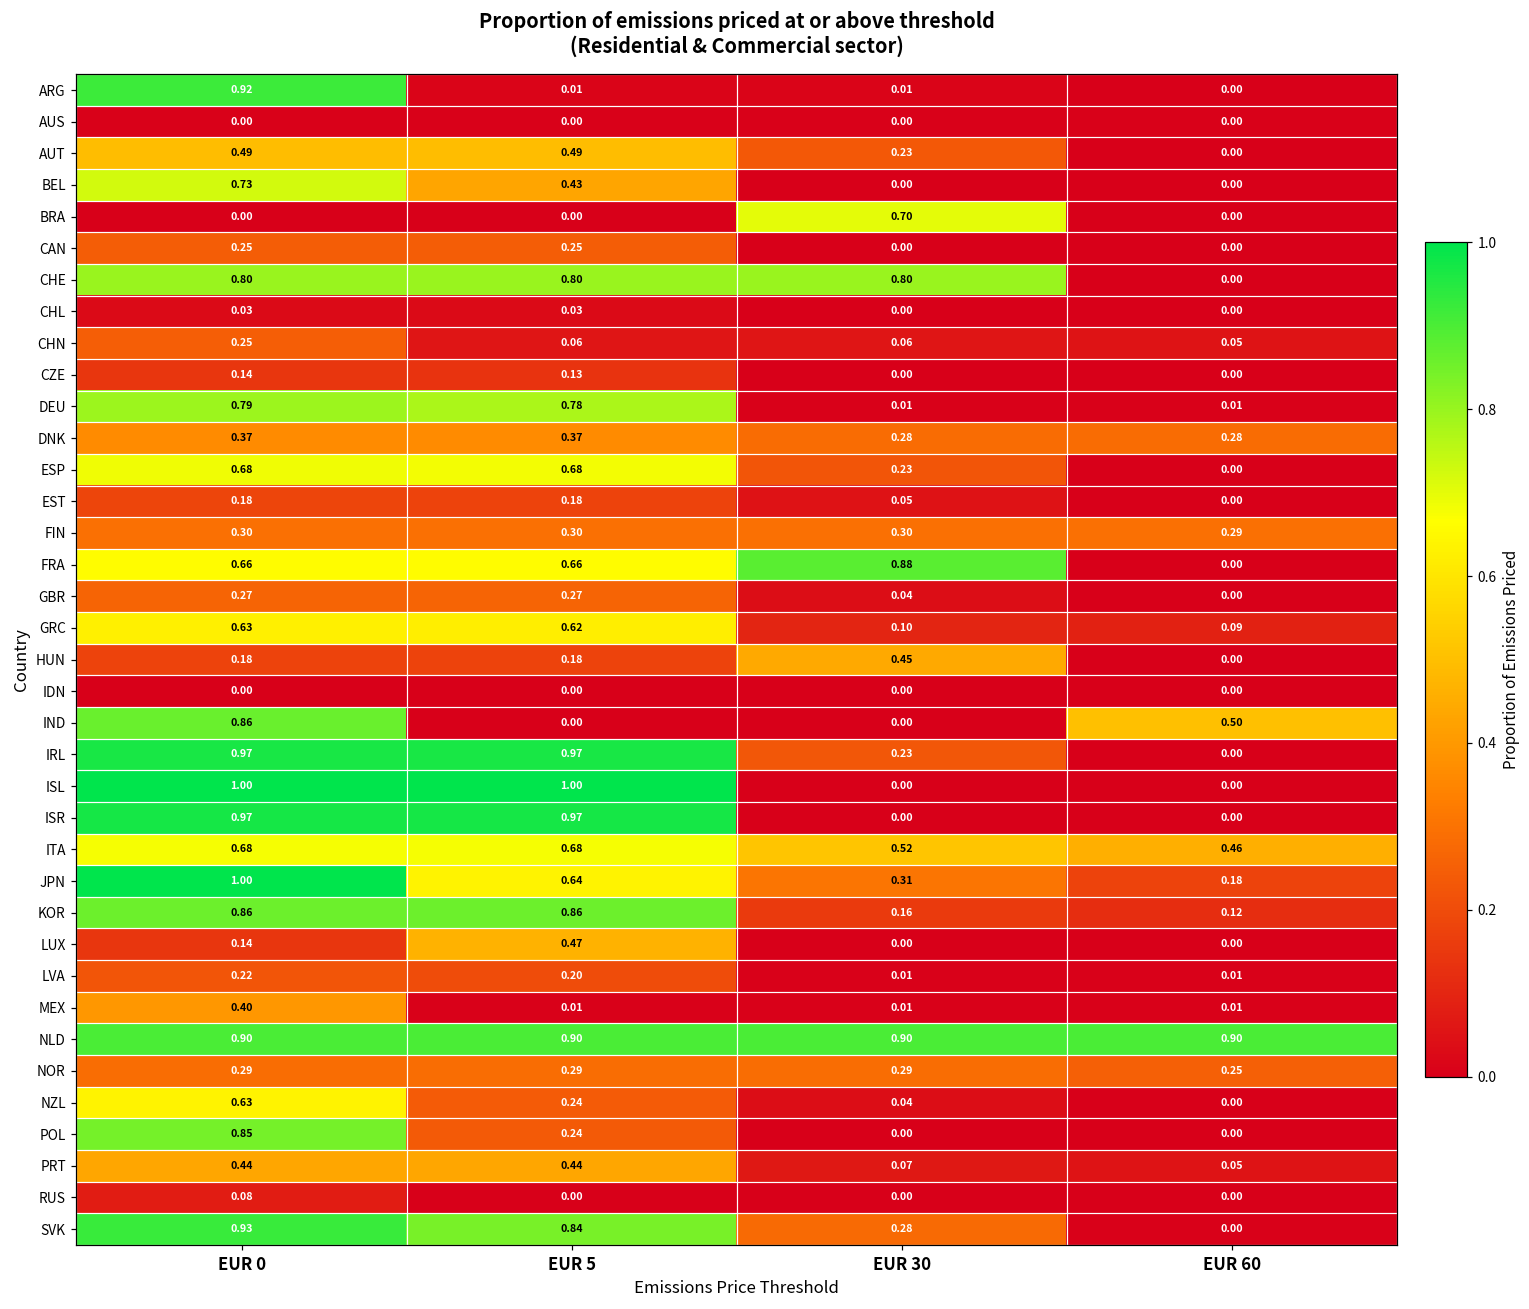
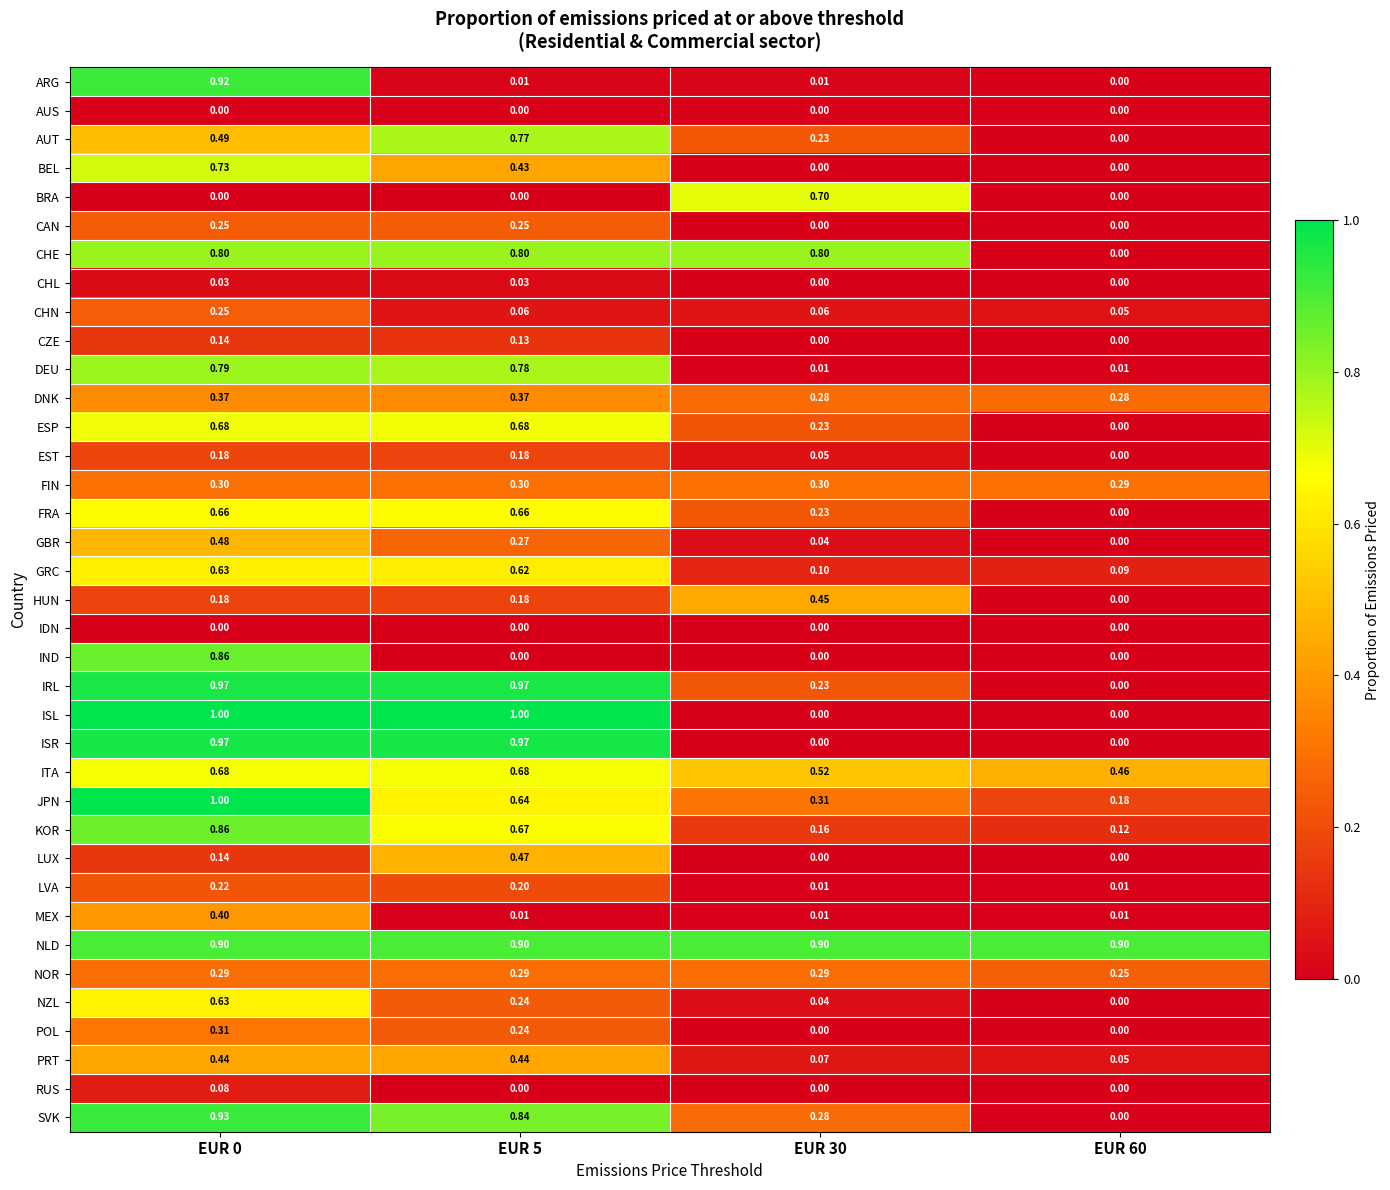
AUT, EUR 5: 0.49 -> 0.77
FRA, EUR 30: 0.88 -> 0.23
GBR, EUR 0: 0.27 -> 0.48
IND, EUR 60: 0.50 -> 0.00
KOR, EUR 5: 0.86 -> 0.67
POL, EUR 0: 0.85 -> 0.31
